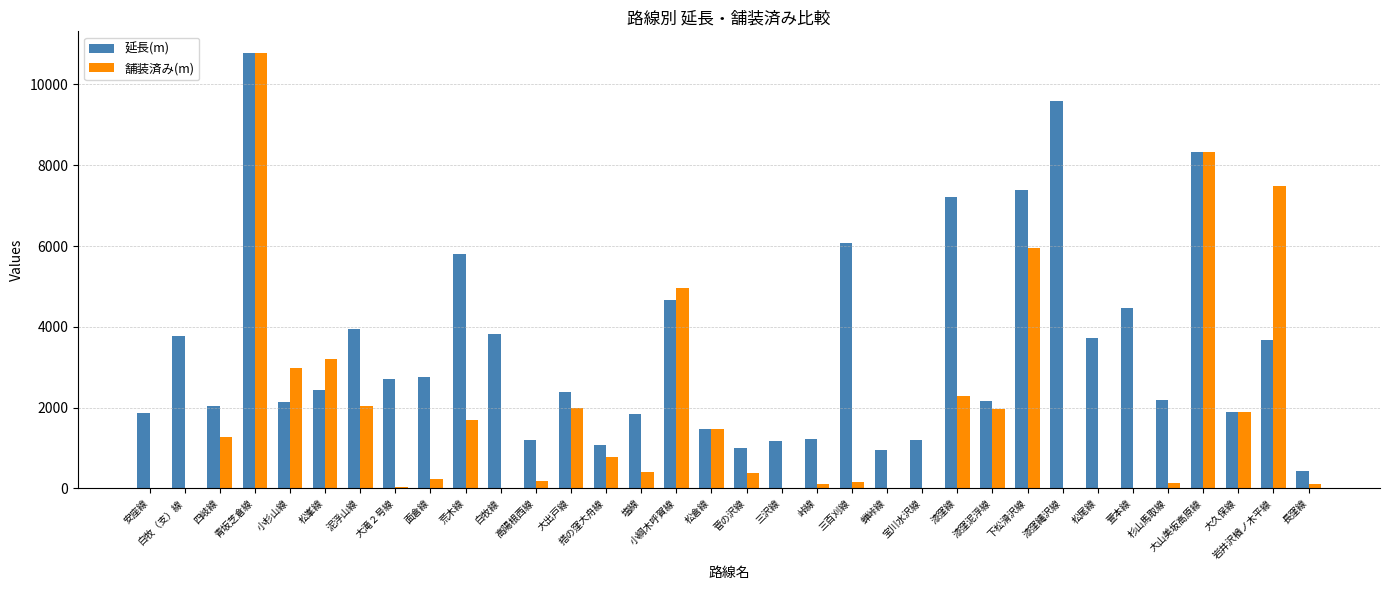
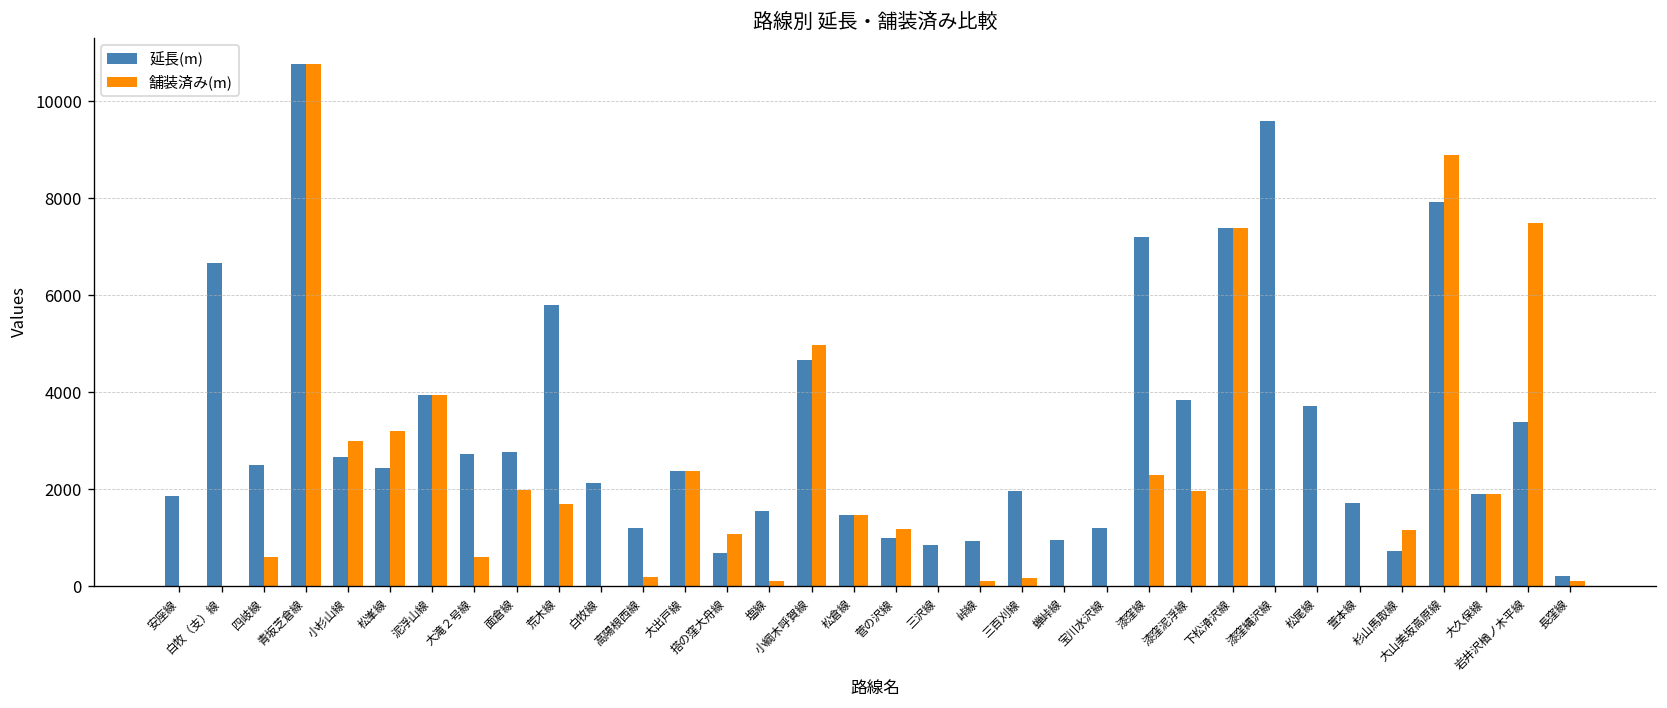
延長(m), 白牧（支）線: 3800 -> 6700
延長(m), 四岐線: 2000 -> 2500
舗装済み(m), 四岐線: 1300 -> 600
延長(m), 小杉山線: 2100 -> 2700
舗装済み(m), 泥浮山線: 2100 -> 4000
舗装済み(m), 大滝２号線: 0 -> 600
舗装済み(m), 面倉線: 200 -> 2000
延長(m), 白牧線: 3800 -> 2100
舗装済み(m), 大出戸線: 2000 -> 2400
延長(m), 搭の窪大舟線: 1100 -> 700
舗装済み(m), 搭の窪大舟線: 800 -> 1100
延長(m), 塩線: 1800 -> 1500
舗装済み(m), 塩線: 400 -> 100
舗装済み(m), 菅の沢線: 400 -> 1200
延長(m), 三沢線: 1200 -> 900
延長(m), 峠線: 1200 -> 900
延長(m), 三百刈線: 6100 -> 2000
延長(m), 漆窪泥浮線: 2200 -> 3800
舗装済み(m), 下松滑沢線: 6000 -> 7400
延長(m), 萱本線: 4500 -> 1700
延長(m), 杉山馬取線: 2200 -> 700
舗装済み(m), 杉山馬取線: 100 -> 1200
延長(m), 大山美坂高原線: 8300 -> 7900
舗装済み(m), 大山美坂高原線: 8300 -> 8900
延長(m), 岩井沢楢ノ木平線: 3700 -> 3400
延長(m), 長窪線: 400 -> 200
